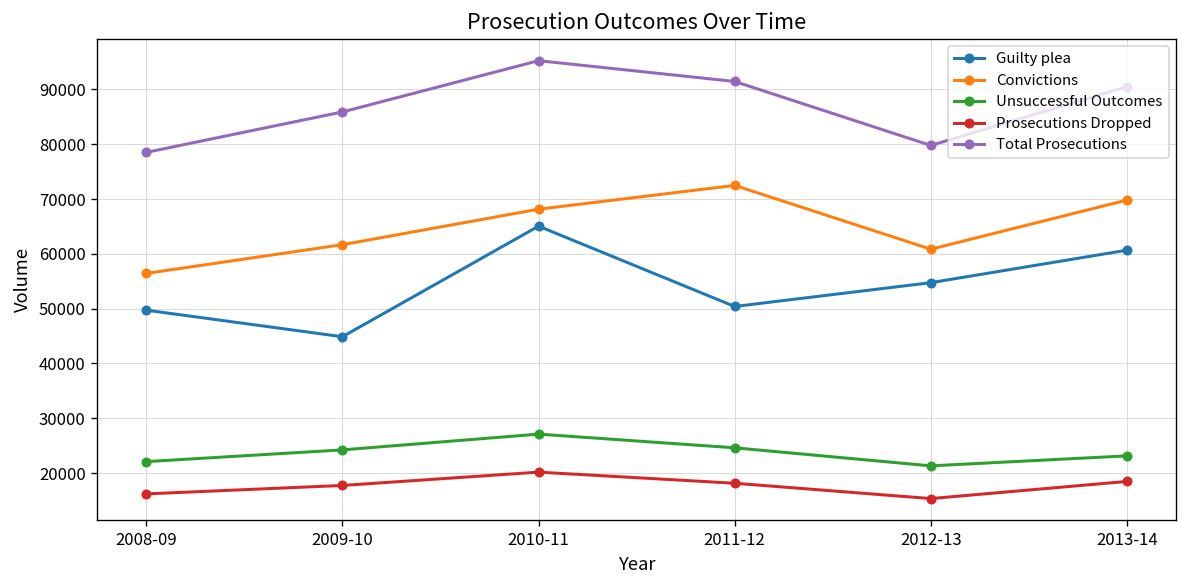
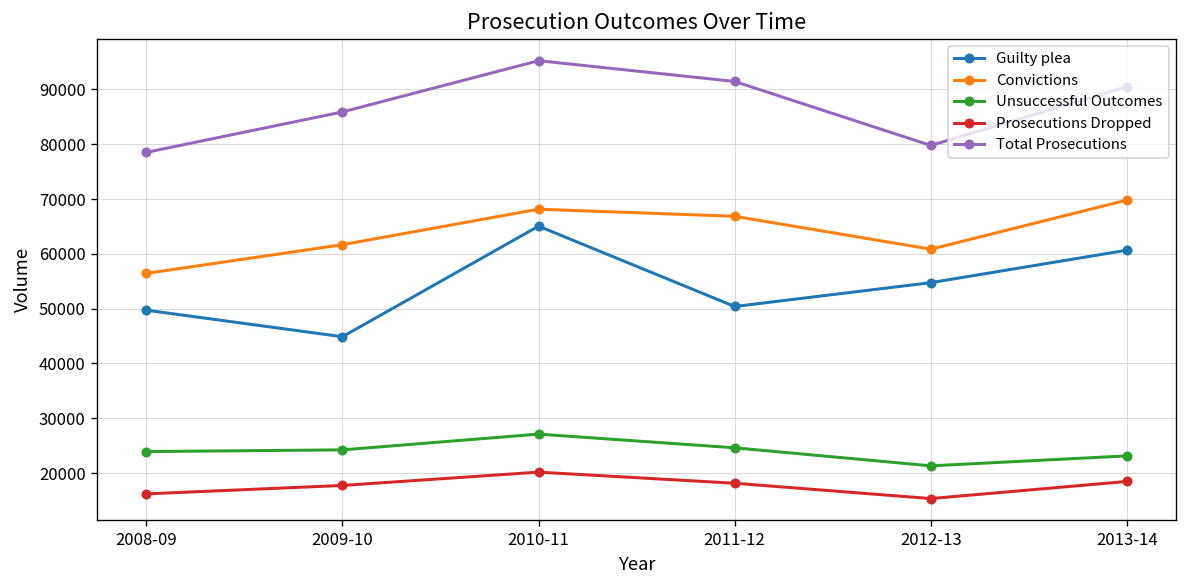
Unsuccessful Outcomes, 2008-09: 22000 -> 24000
Convictions, 2011-12: 72000 -> 67000
